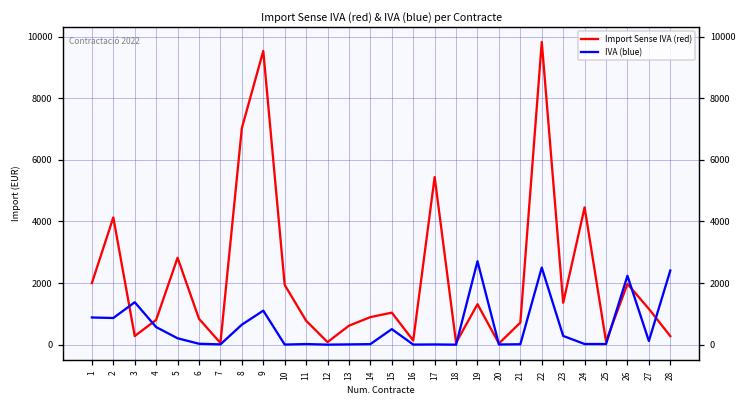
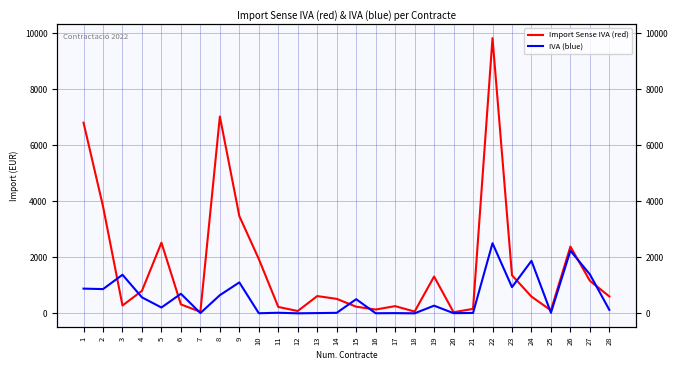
Import Sense IVA (red), 1: 2000 -> 6800
Import Sense IVA (red), 2: 4100 -> 3800
Import Sense IVA (red), 5: 2800 -> 2500
Import Sense IVA (red), 6: 800 -> 300
IVA (blue), 6: 0 -> 700
Import Sense IVA (red), 9: 9500 -> 3500
Import Sense IVA (red), 11: 800 -> 200
Import Sense IVA (red), 14: 900 -> 500
Import Sense IVA (red), 15: 1000 -> 200
Import Sense IVA (red), 17: 5400 -> 300
IVA (blue), 19: 2700 -> 300
Import Sense IVA (red), 21: 700 -> 200
IVA (blue), 23: 300 -> 900
Import Sense IVA (red), 24: 4500 -> 600
IVA (blue), 24: 0 -> 1900
Import Sense IVA (red), 26: 2000 -> 2400
IVA (blue), 27: 100 -> 1400
Import Sense IVA (red), 28: 300 -> 600
IVA (blue), 28: 2400 -> 100
